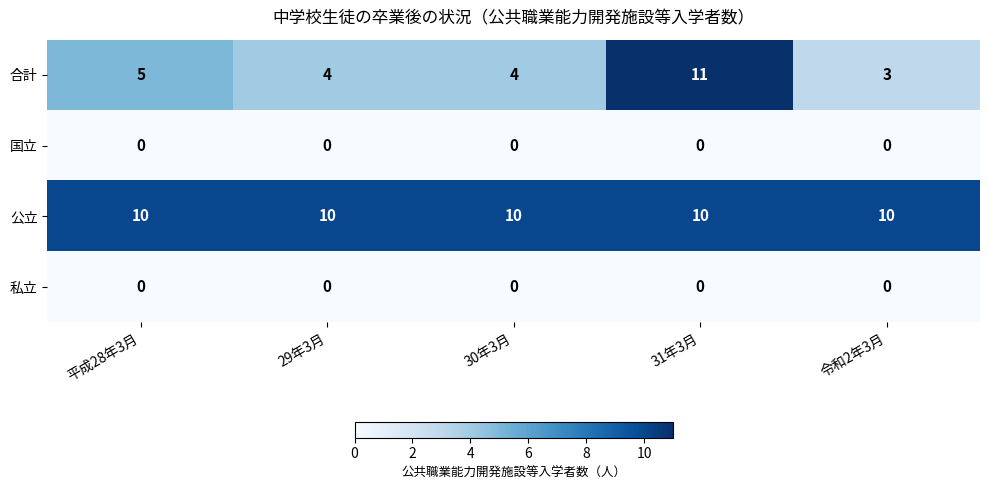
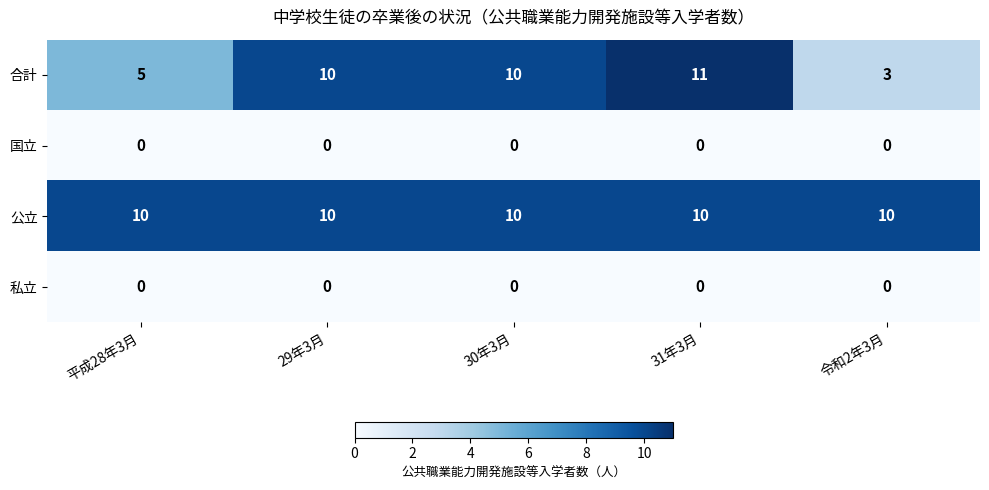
合計, 29年3月: 4 -> 10
合計, 30年3月: 4 -> 10
